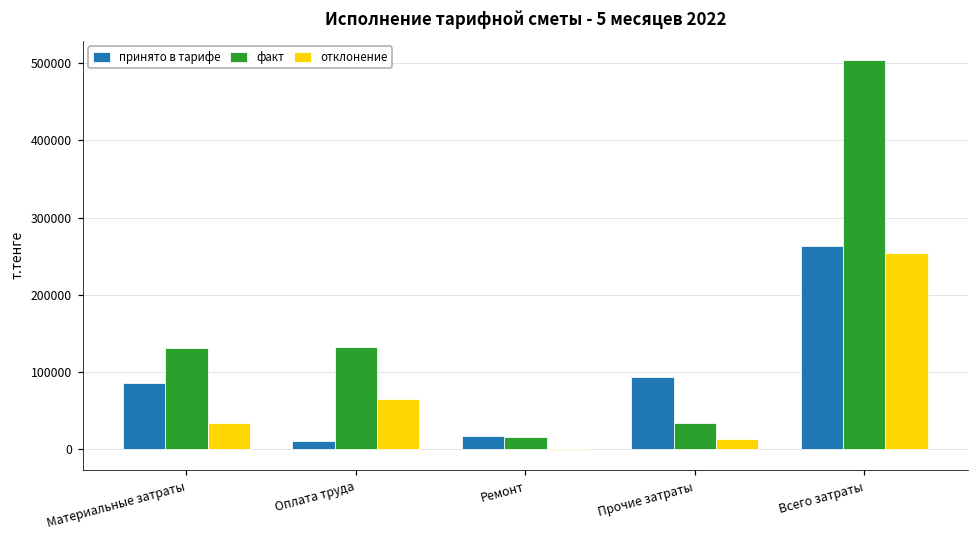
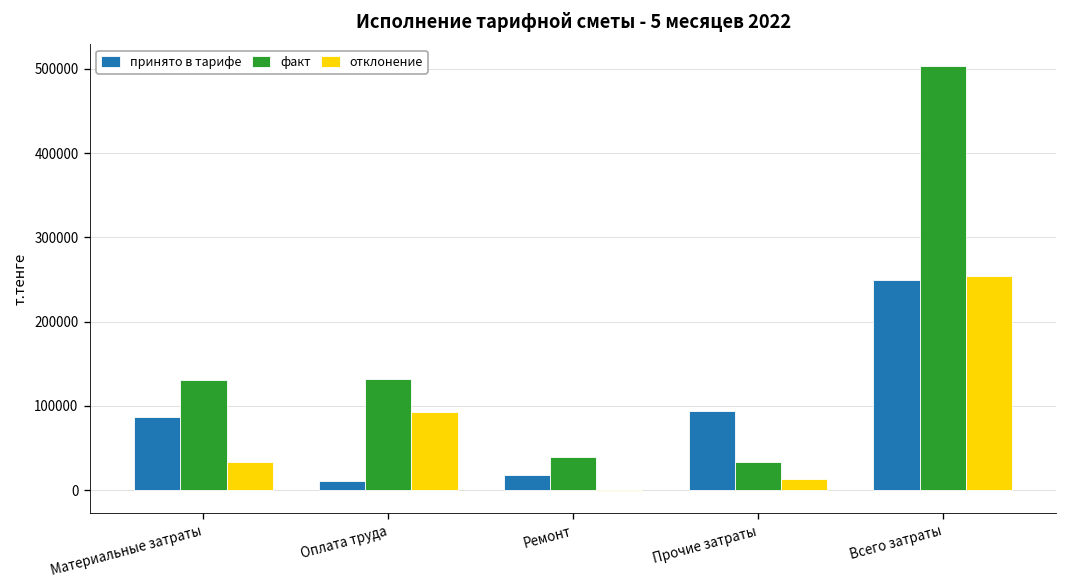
отклонение, Оплата труда: 60000 -> 90000
факт, Ремонт: 20000 -> 40000
принято в тарифе, Всего затраты: 260000 -> 250000
